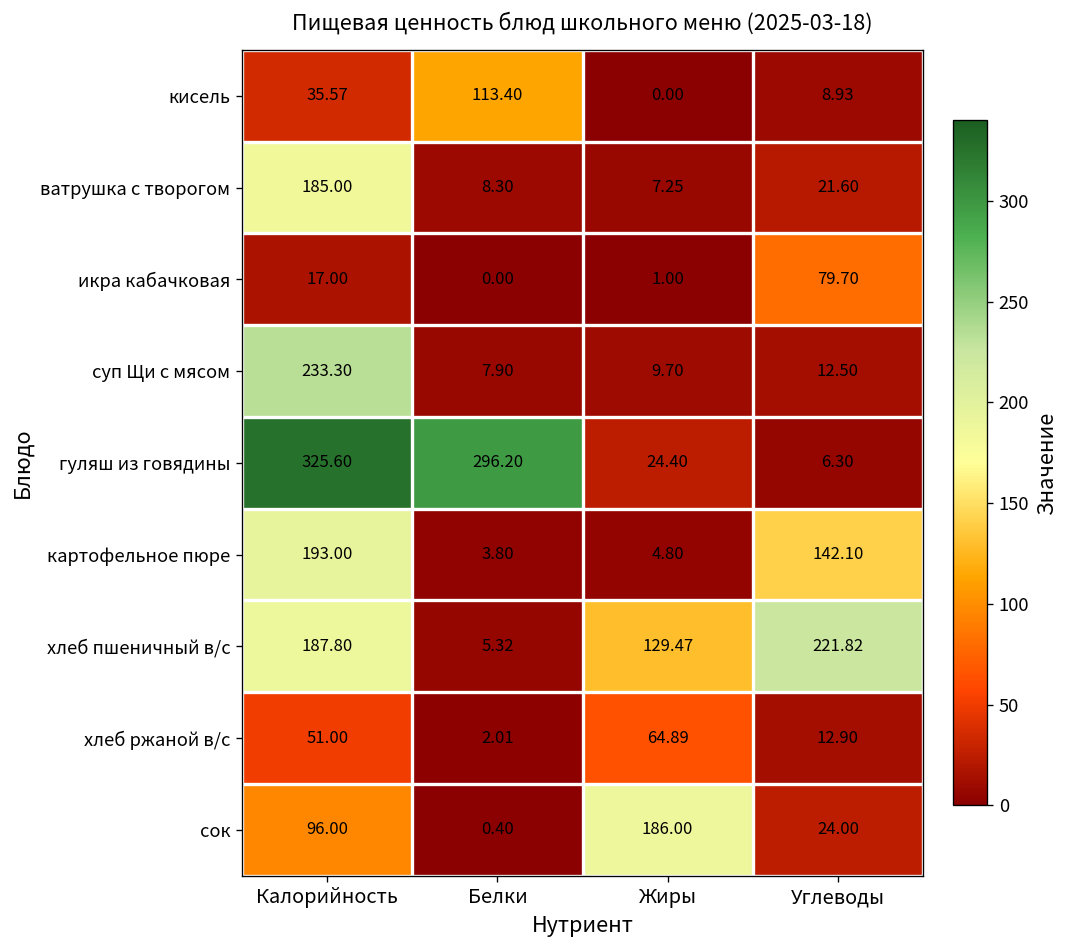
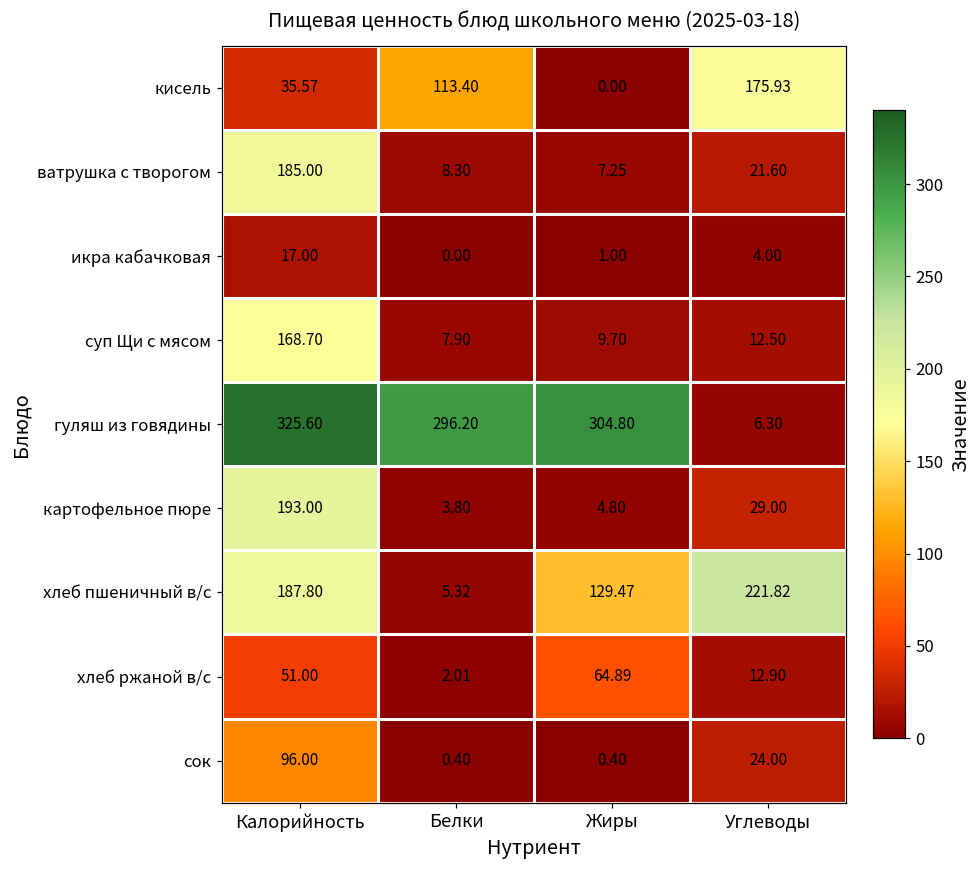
кисель, Углеводы: 8.93 -> 175.93
икра кабачковая, Углеводы: 79.70 -> 4.00
суп Щи с мясом, Калорийность: 233.30 -> 168.70
гуляш из говядины, Жиры: 24.40 -> 304.80
картофельное пюре, Углеводы: 142.10 -> 29.00
сок, Жиры: 186.00 -> 0.40
